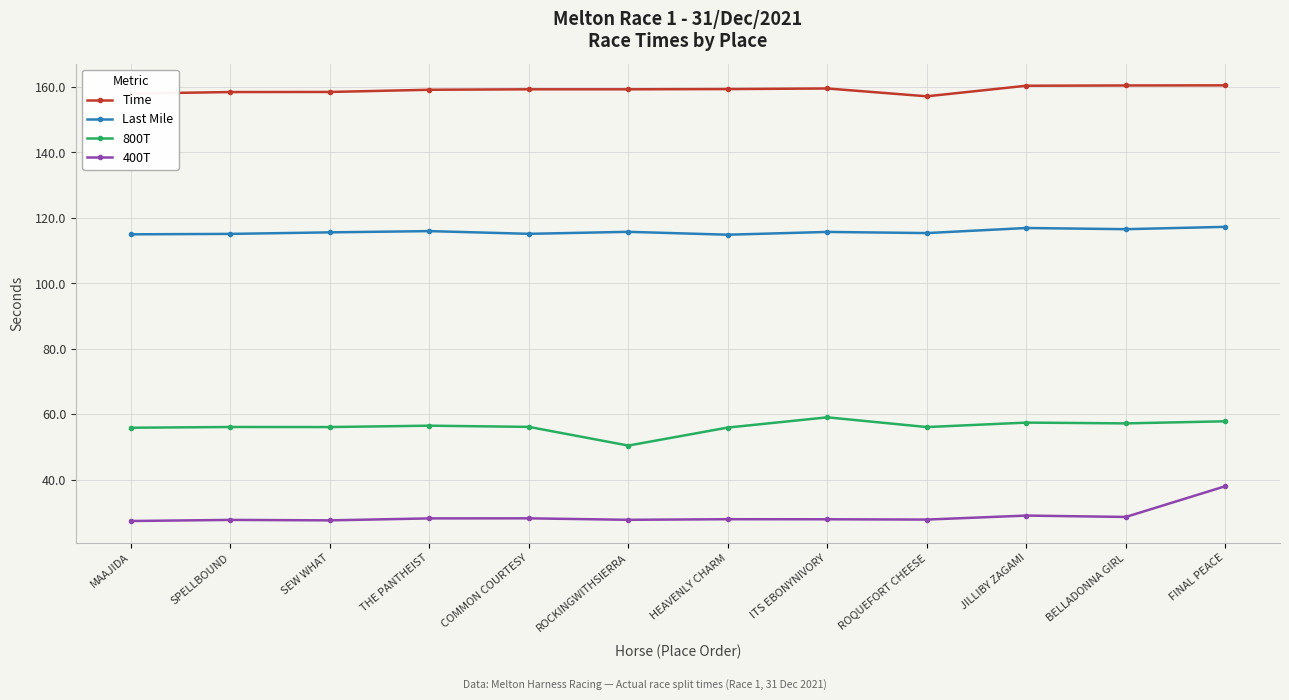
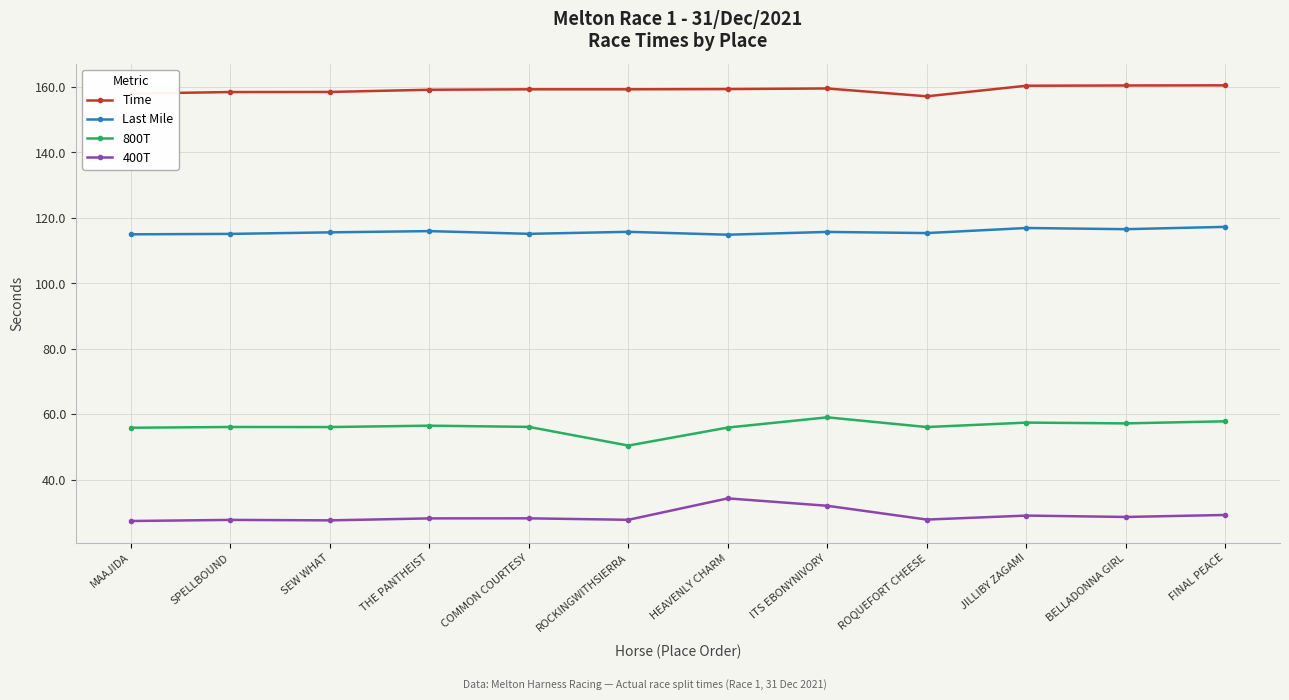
400T, HEAVENLY CHARM: 28 -> 34
400T, ITS EBONYNIVORY: 28 -> 32
400T, FINAL PEACE: 38 -> 29
